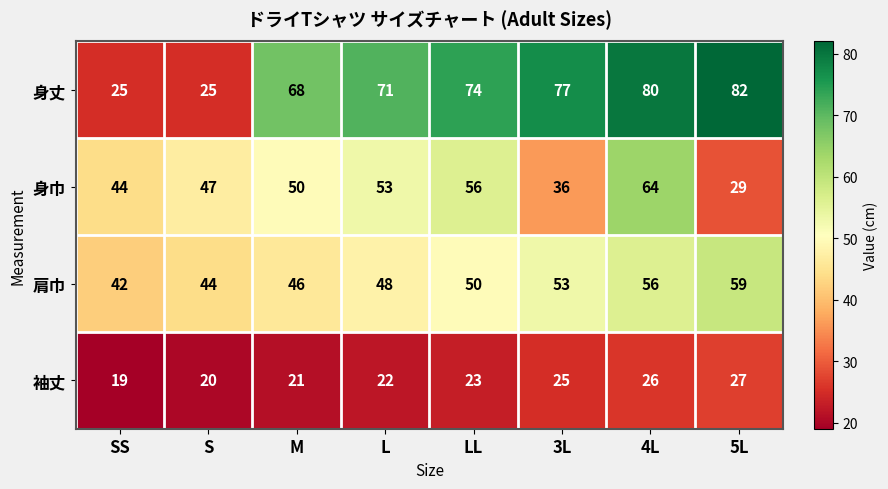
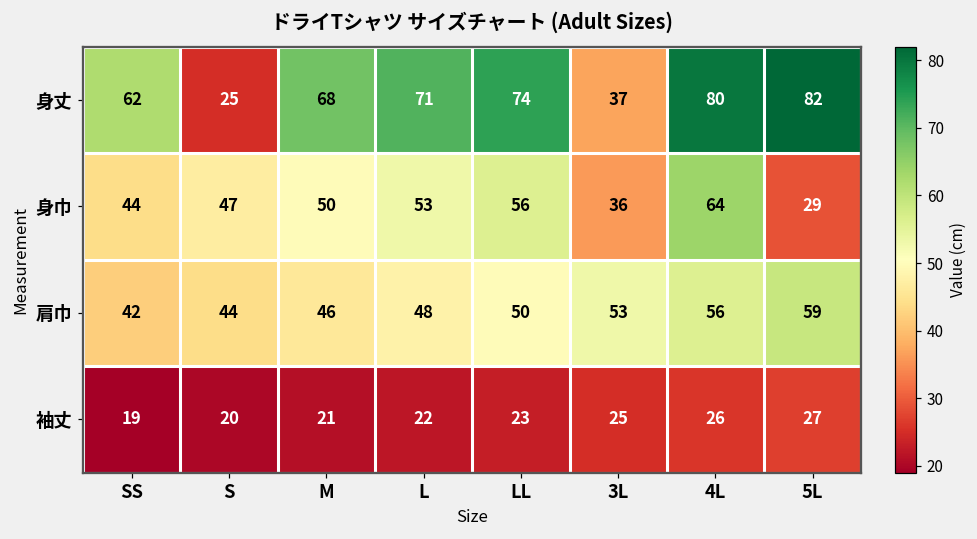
身丈, SS: 25 -> 62
身丈, 3L: 77 -> 37
